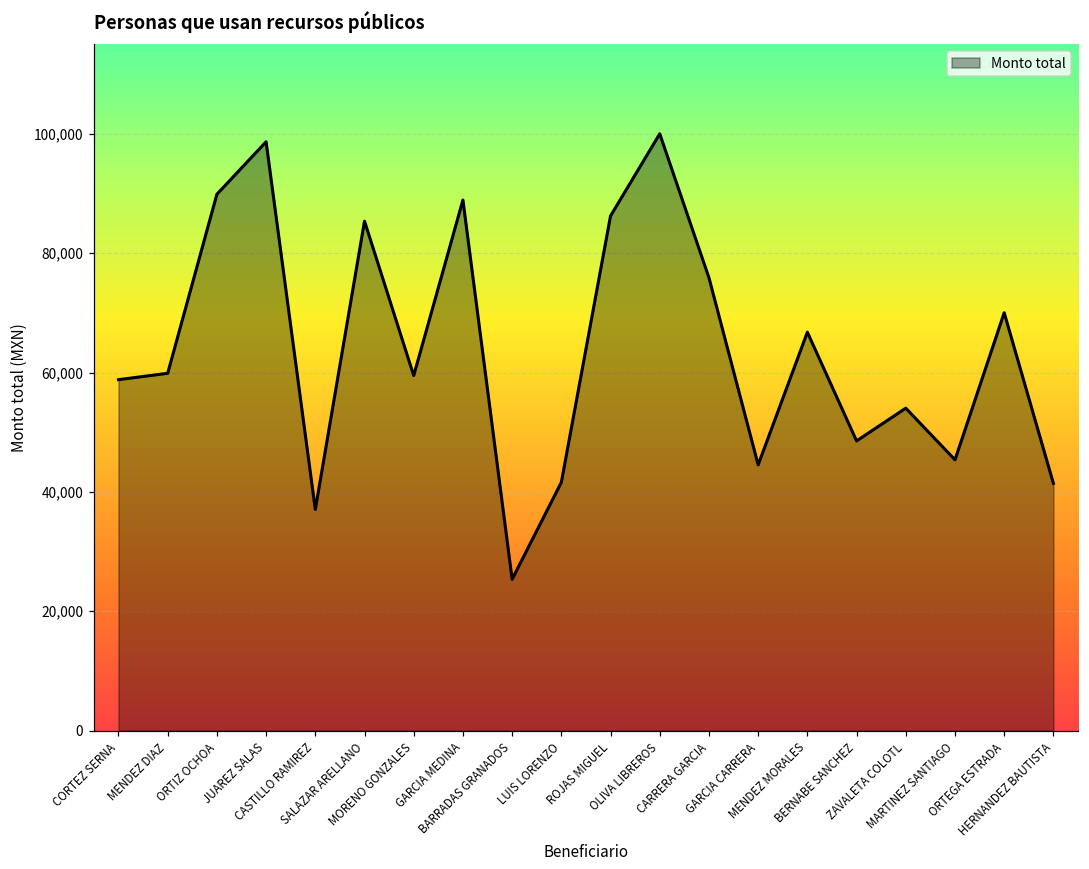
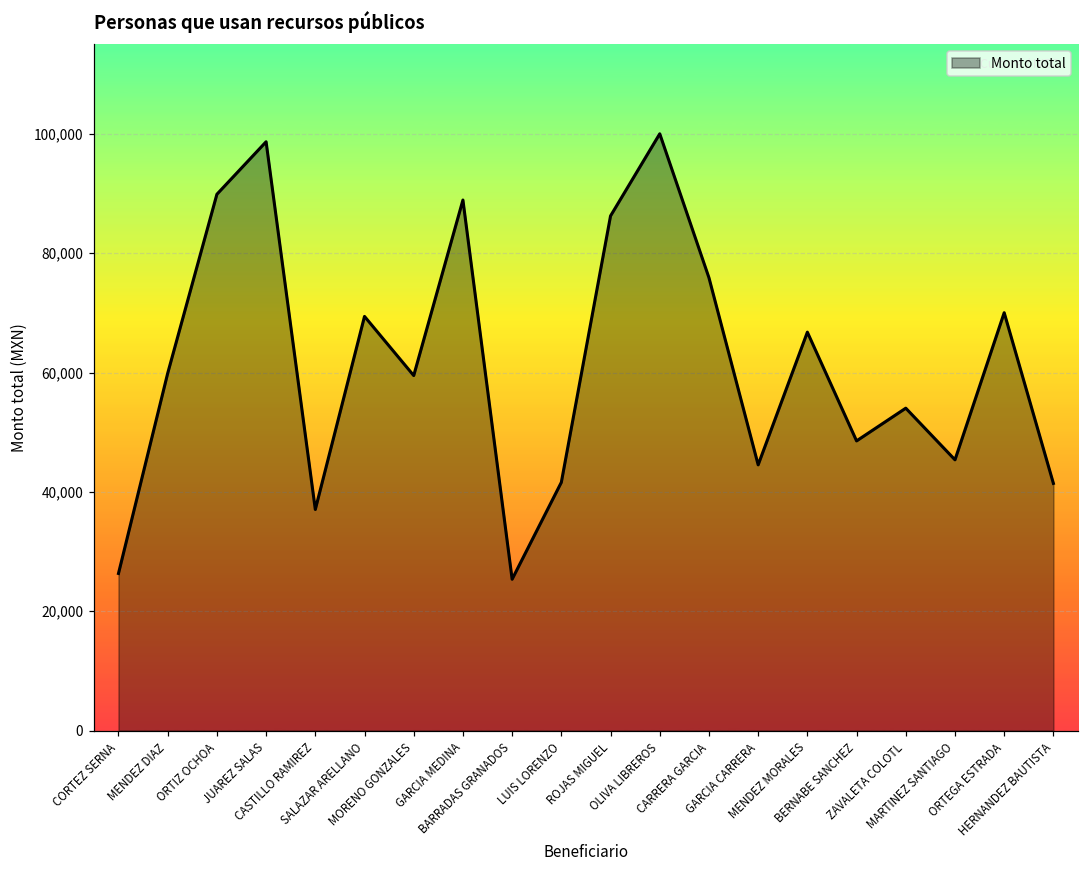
CORTEZ SERNA: 59,000 -> 26,000
SALAZAR ARELLANO: 85,000 -> 69,000
